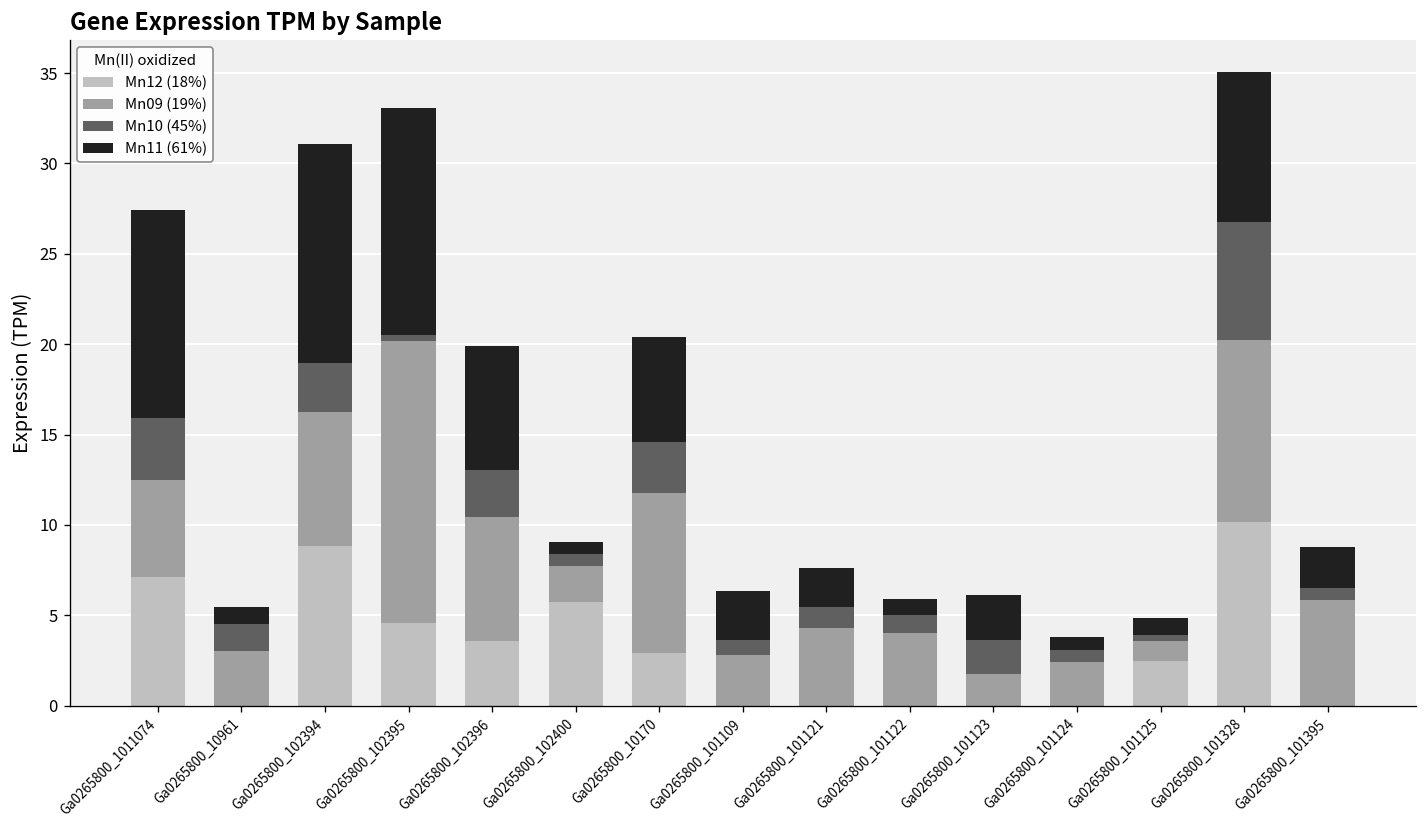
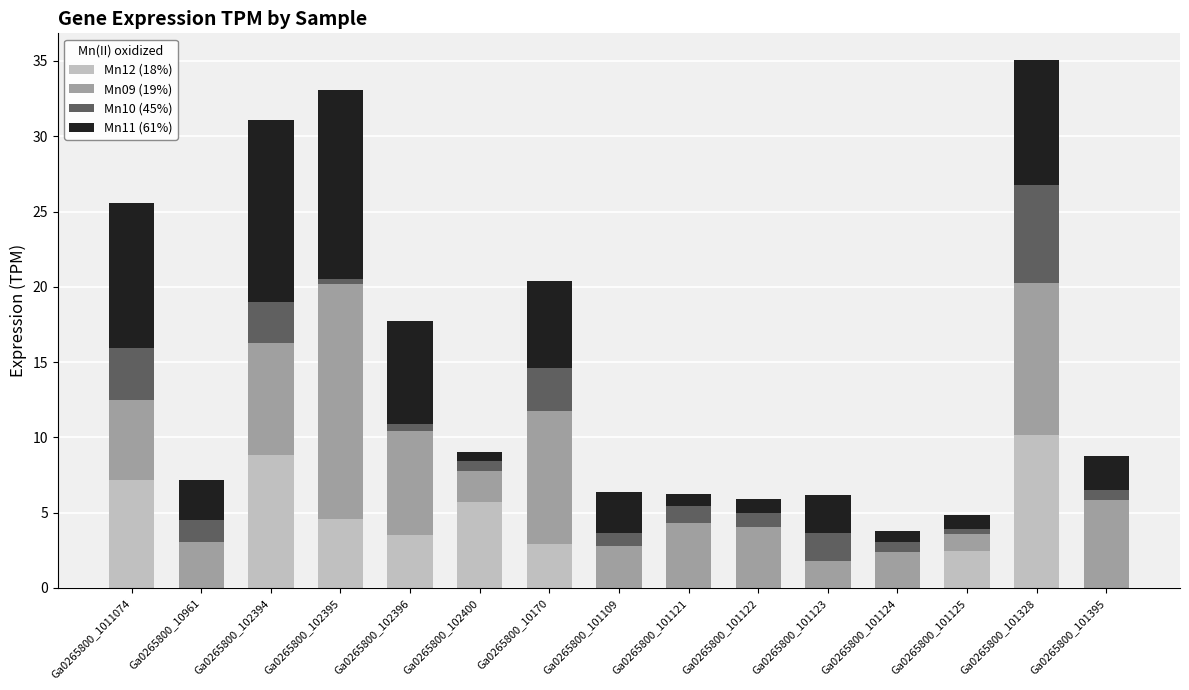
Mn11 (61%), Ga0265800_1011074: 11.5 -> 9.6
Mn11 (61%), Ga0265800_10961: 0.9 -> 2.6
Mn10 (45%), Ga0265800_102396: 2.6 -> 0.5
Mn11 (61%), Ga0265800_101121: 2.2 -> 0.8
